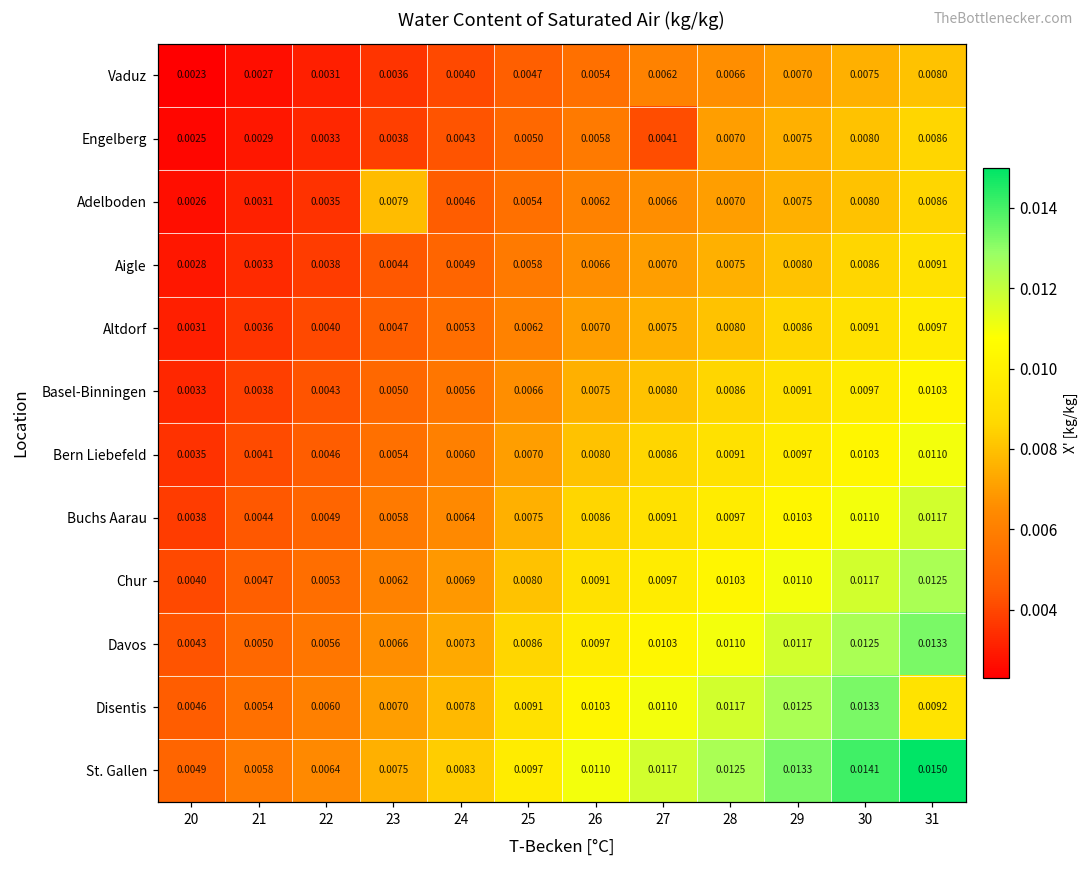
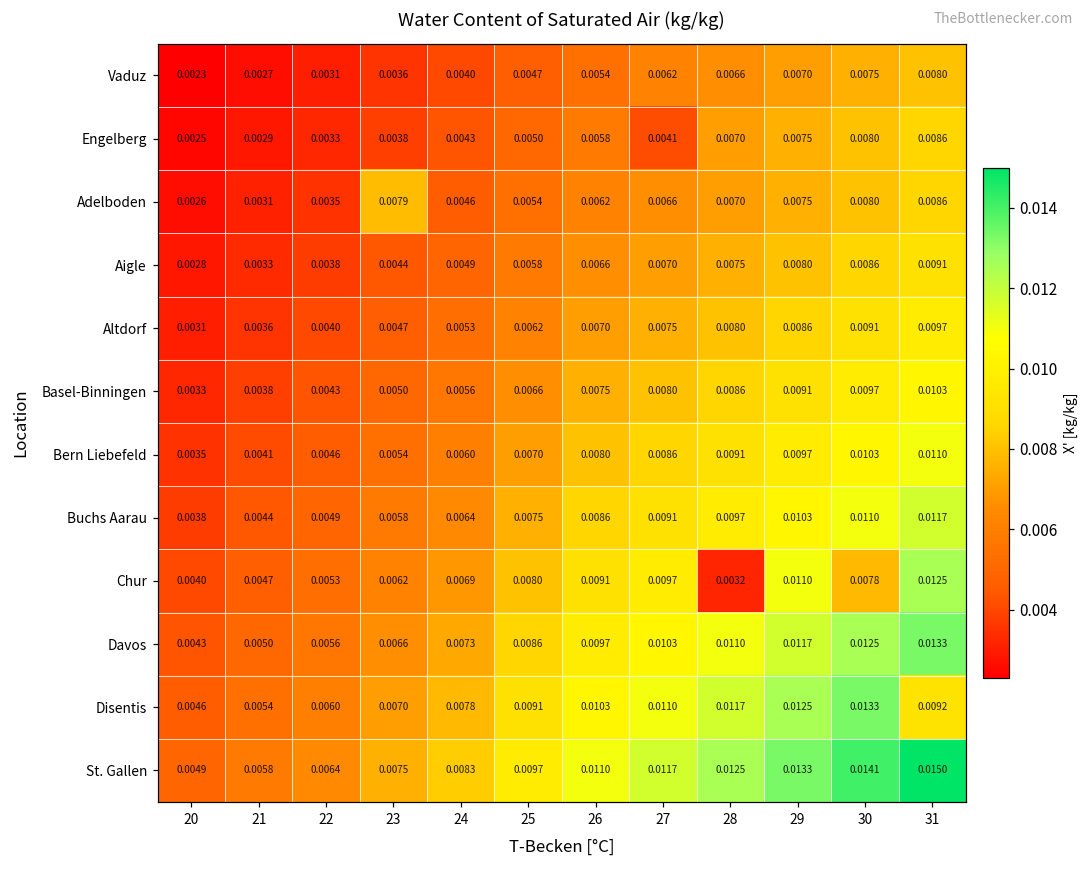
Chur, 28: 0.0103 -> 0.0032
Chur, 30: 0.0117 -> 0.0078
